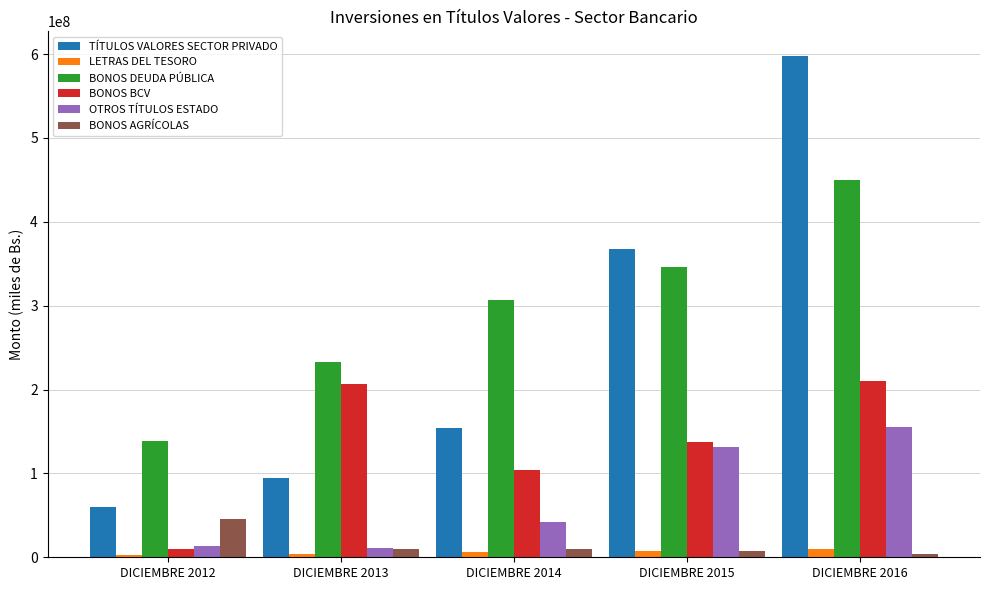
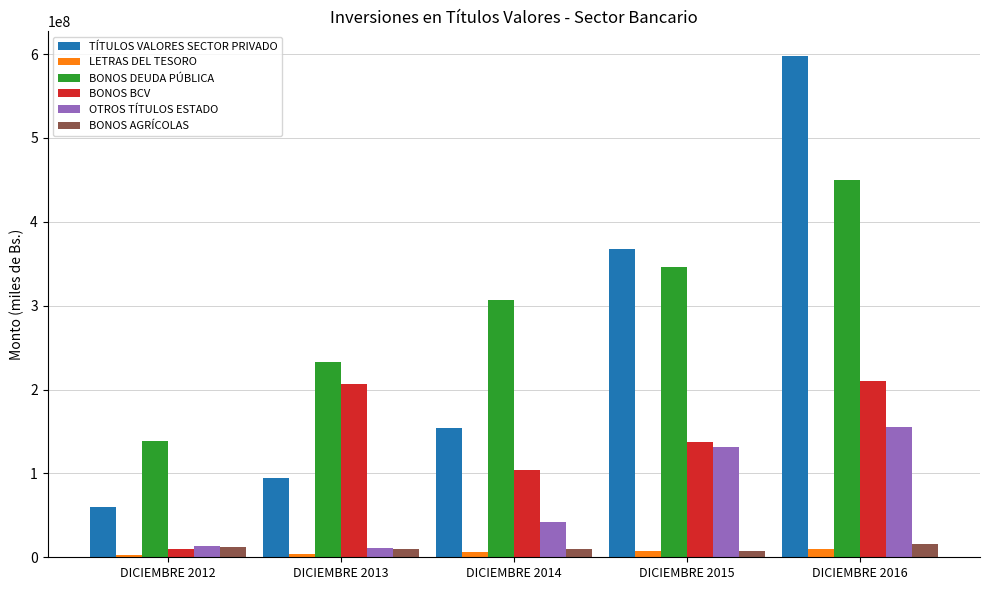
BONOS AGRÍCOLAS, DICIEMBRE 2012: 50000000 -> 10000000
BONOS AGRÍCOLAS, DICIEMBRE 2016: 0 -> 20000000
